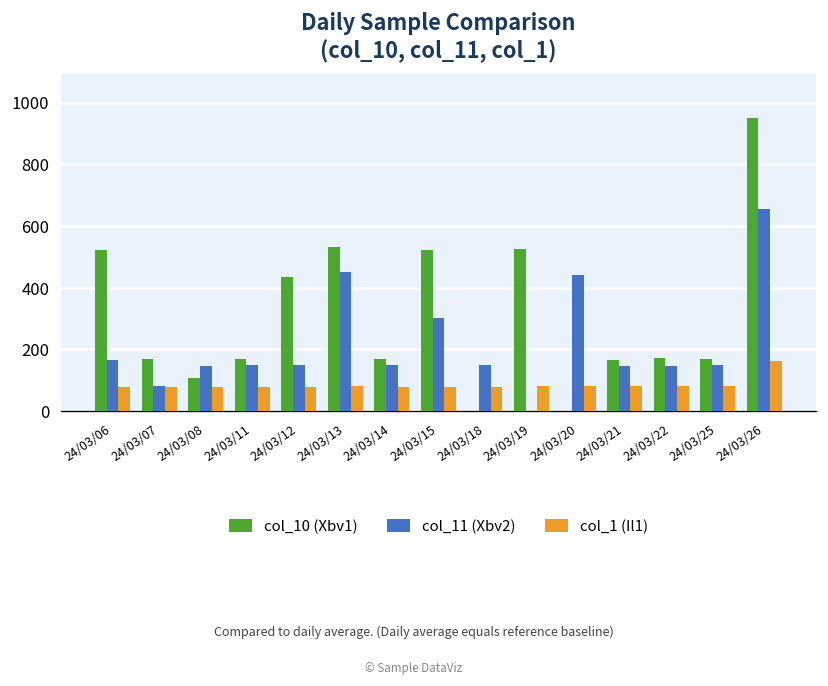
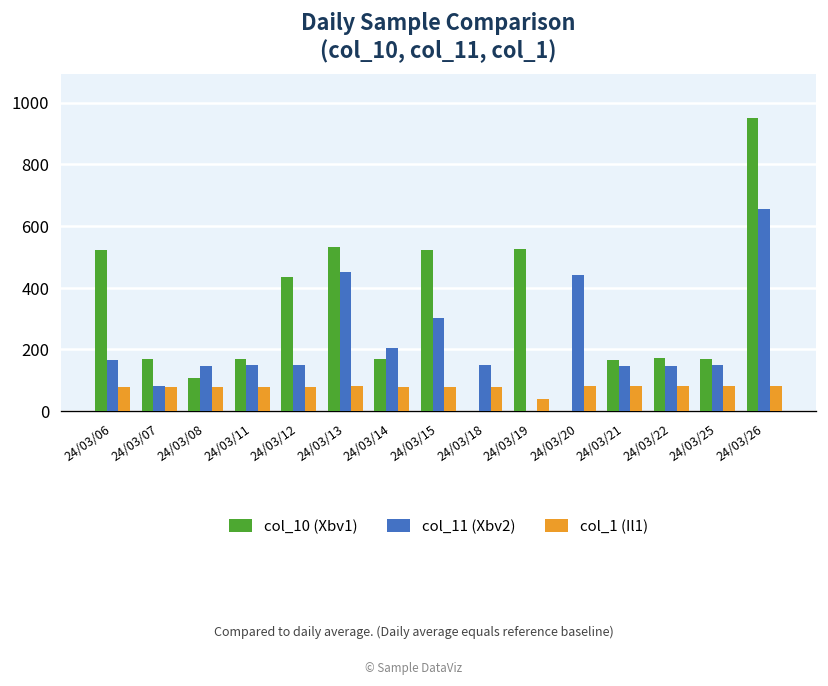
col_11 (Xbv2), 24/03/14: 150 -> 210
col_1 (Il1), 24/03/19: 80 -> 40
col_1 (Il1), 24/03/26: 160 -> 80
